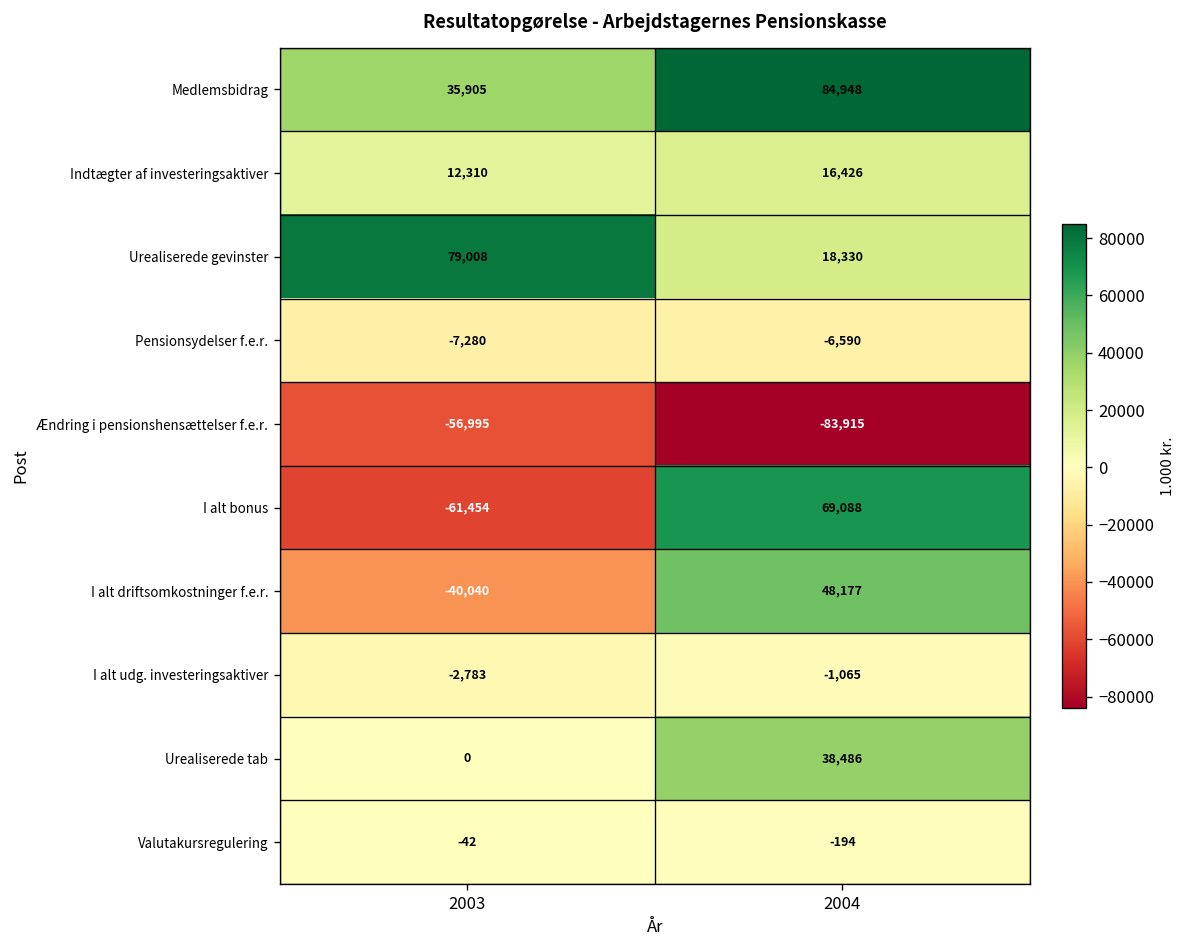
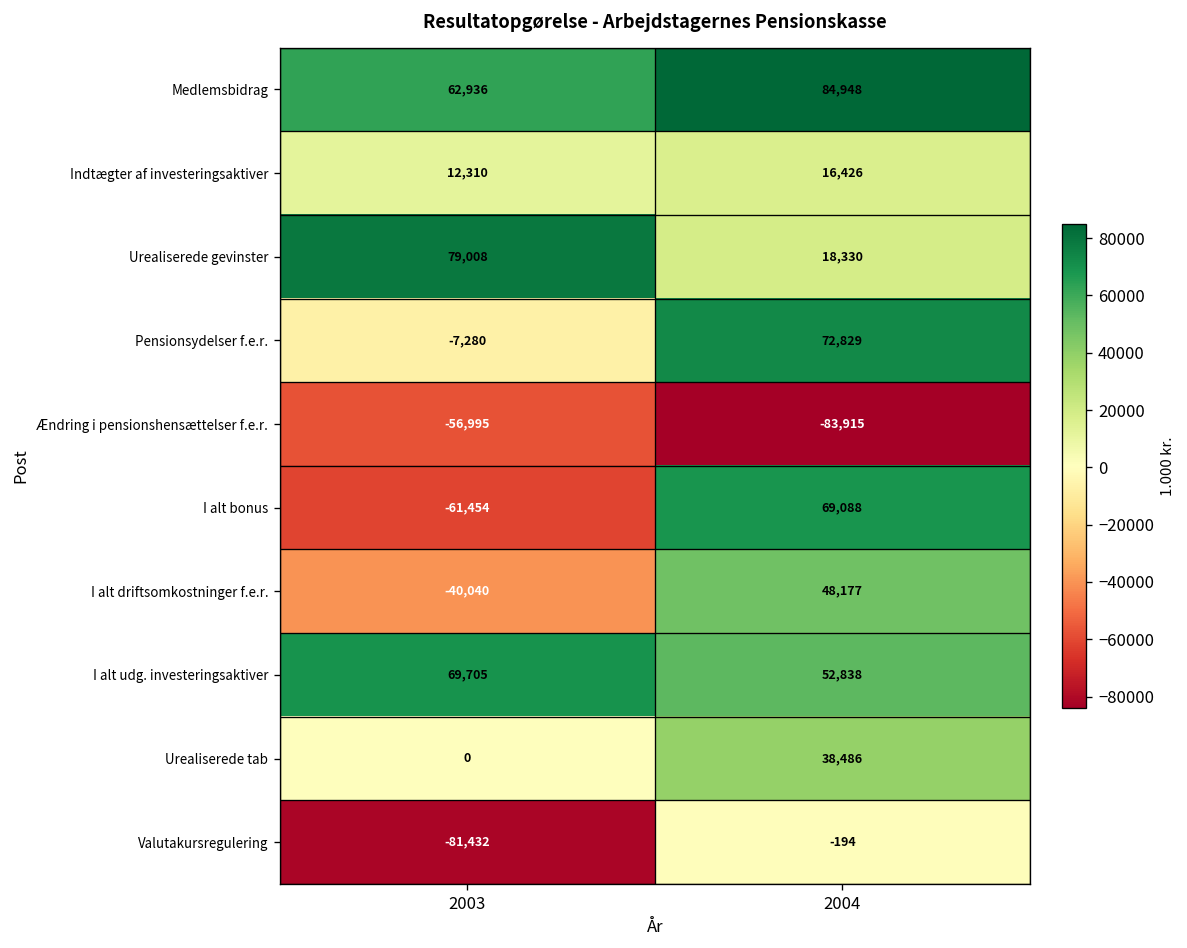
Medlemsbidrag, 2003: 35,905 -> 62,936
Pensionsydelser f.e.r., 2004: -6,590 -> 72,829
I alt udg. investeringsaktiver, 2003: -2,783 -> 69,705
I alt udg. investeringsaktiver, 2004: -1,065 -> 52,838
Valutakursregulering, 2003: -42 -> -81,432
